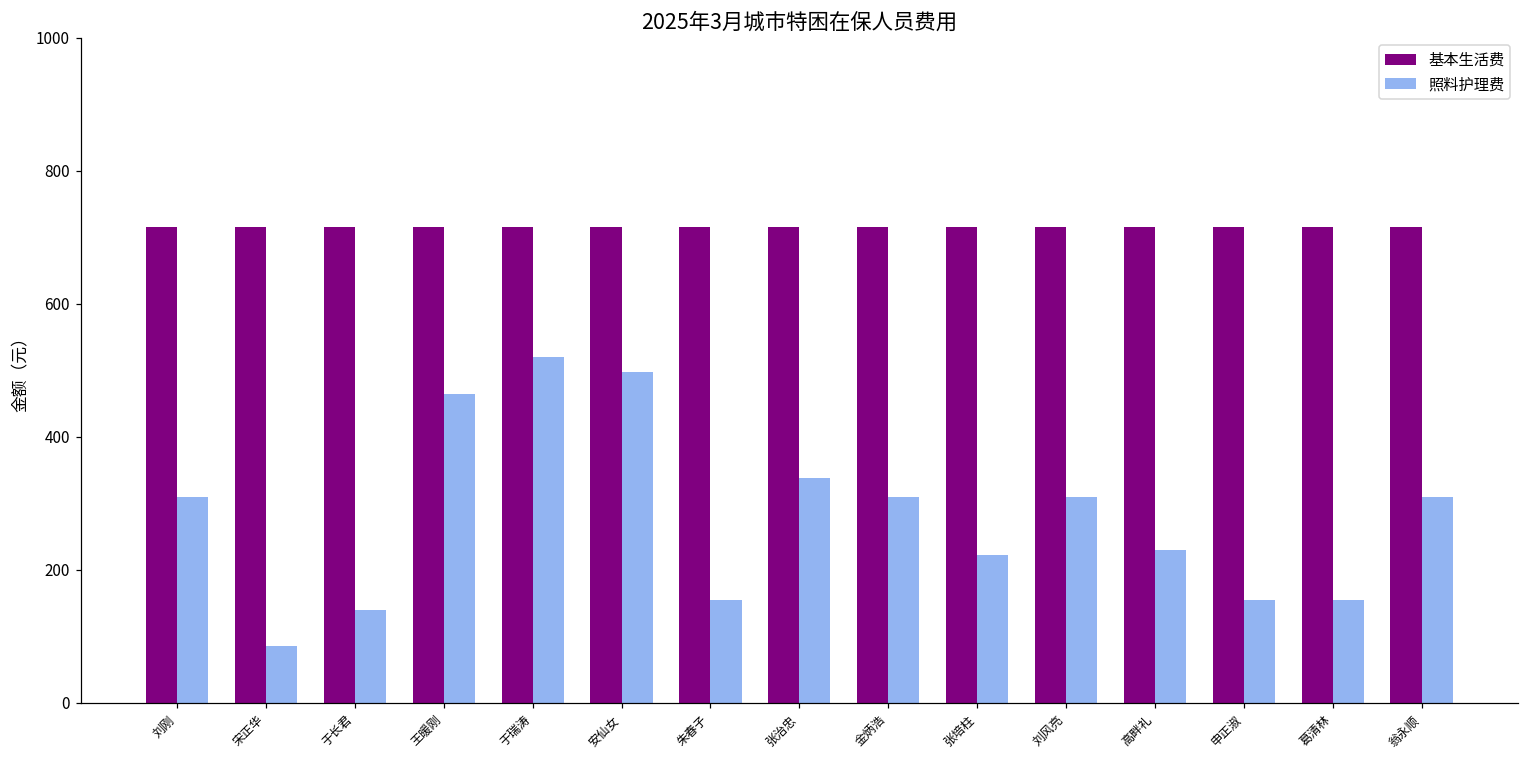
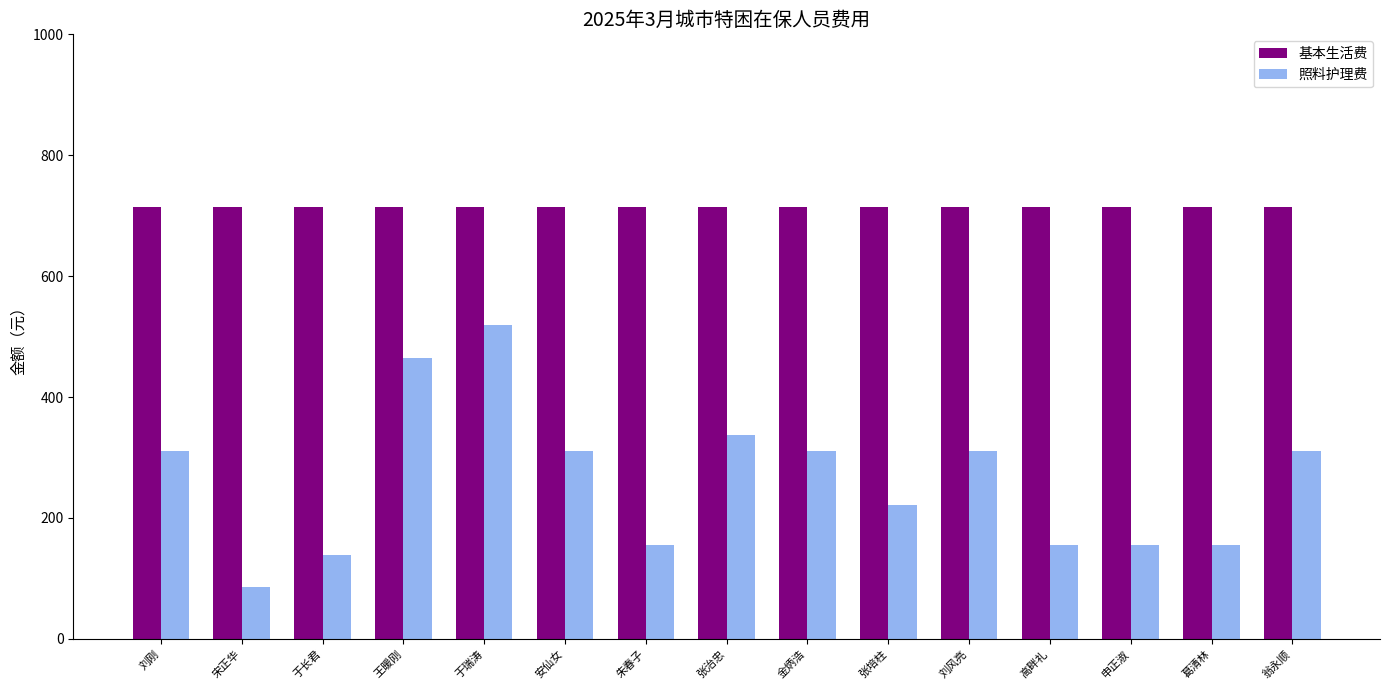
照料护理费, 安仙女: 500 -> 310
照料护理费, 高畔礼: 230 -> 160
